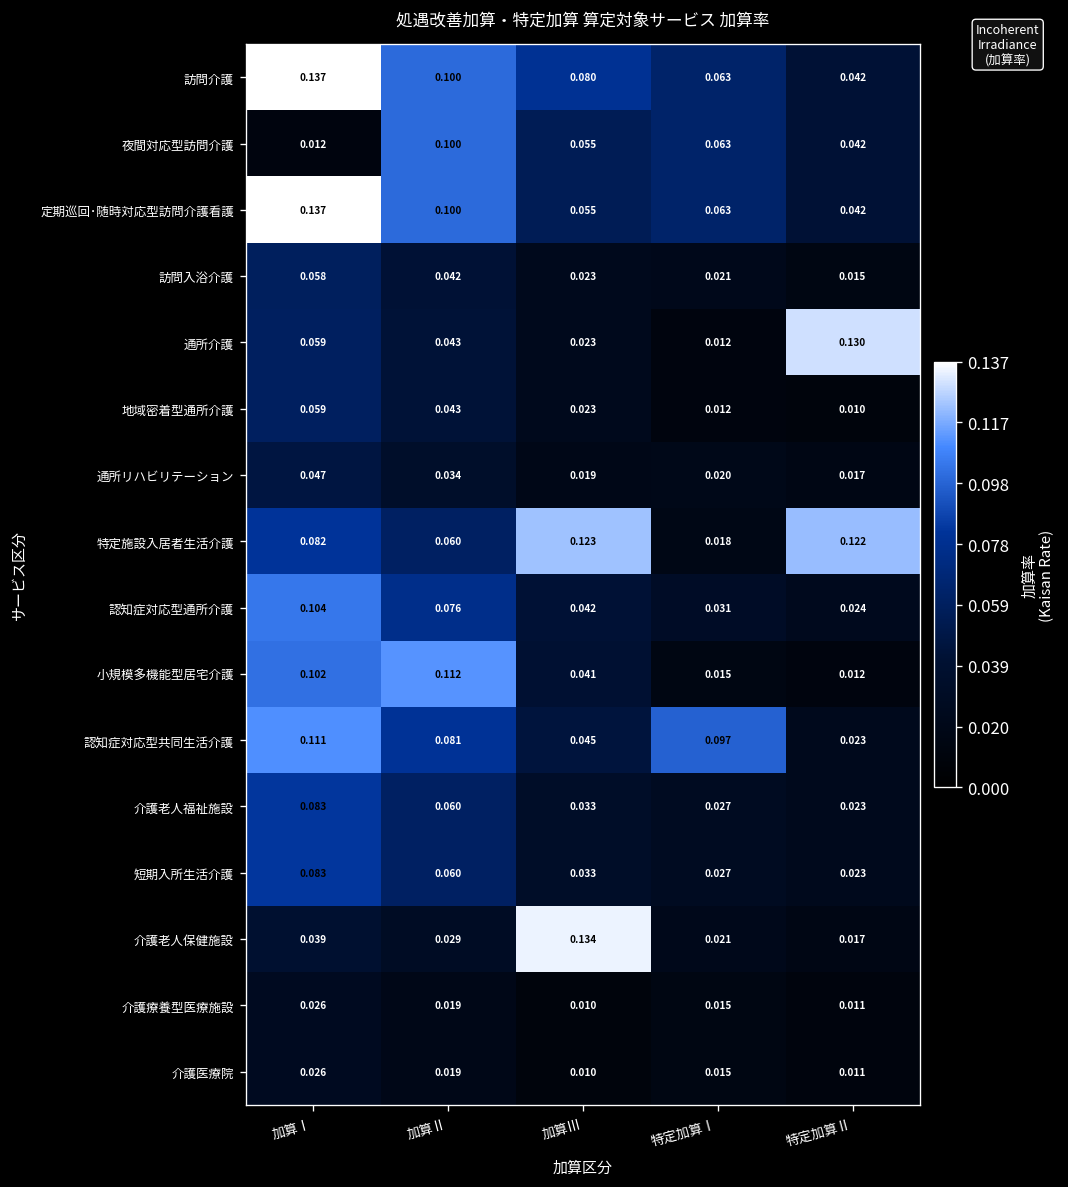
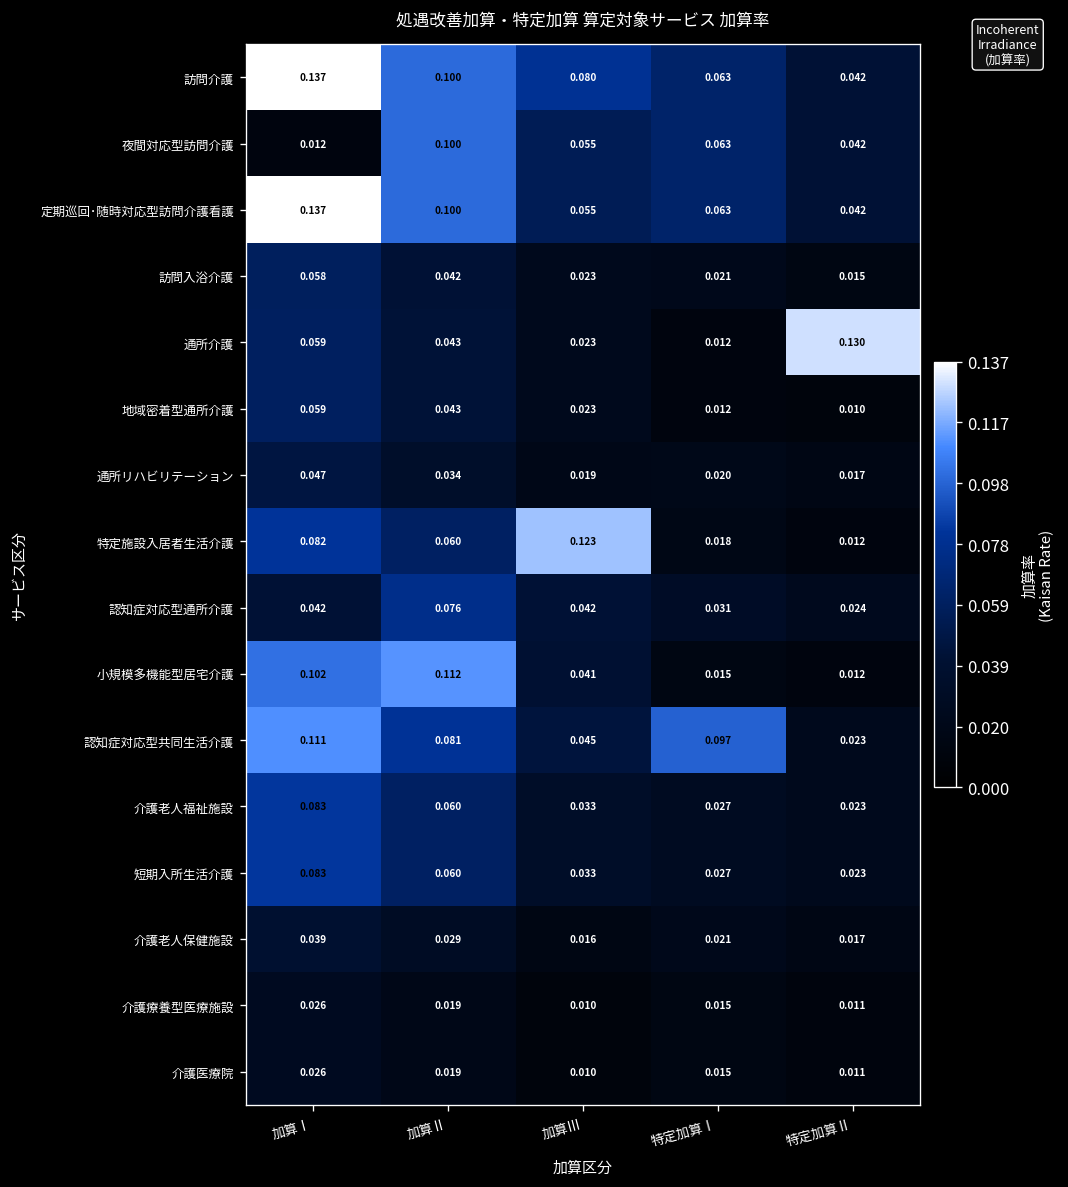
特定施設入居者生活介護, 特定加算Ⅱ: 0.122 -> 0.012
認知症対応型通所介護, 加算Ⅰ: 0.104 -> 0.042
介護老人保健施設, 加算Ⅲ: 0.134 -> 0.016
